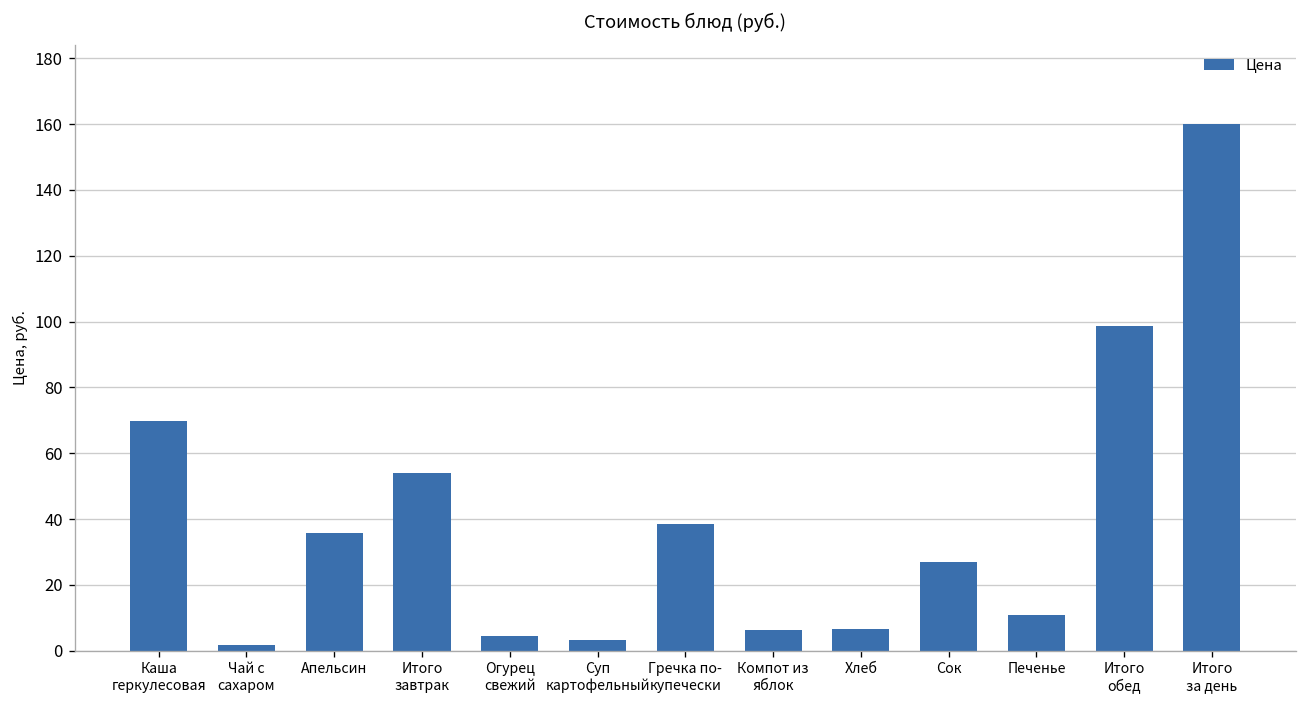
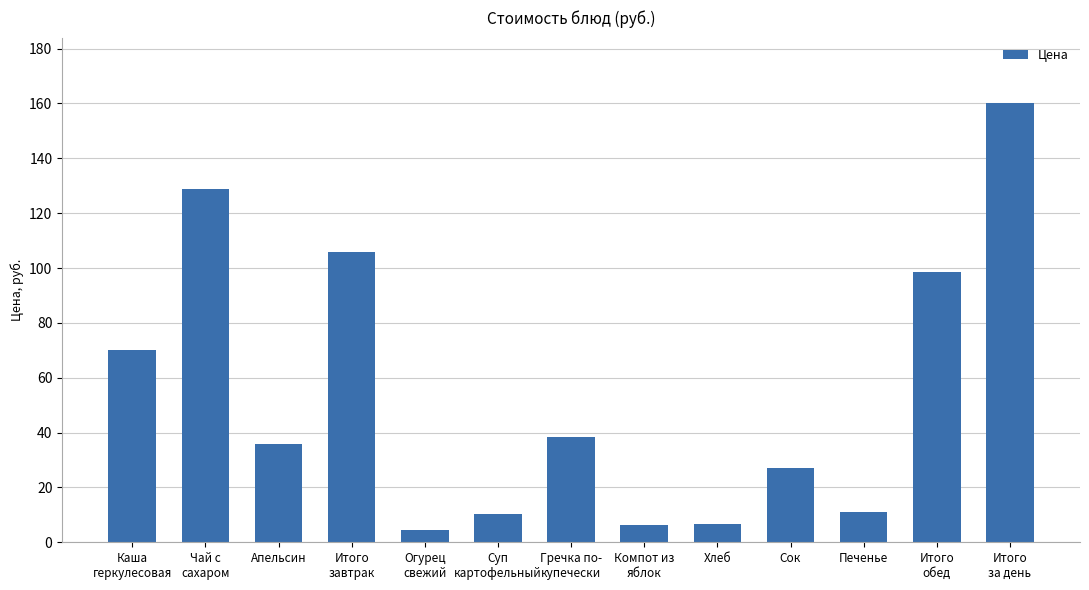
Чай с сахаром: 2 -> 129
Итого завтрак: 54 -> 106
Суп картофельный: 3 -> 10
